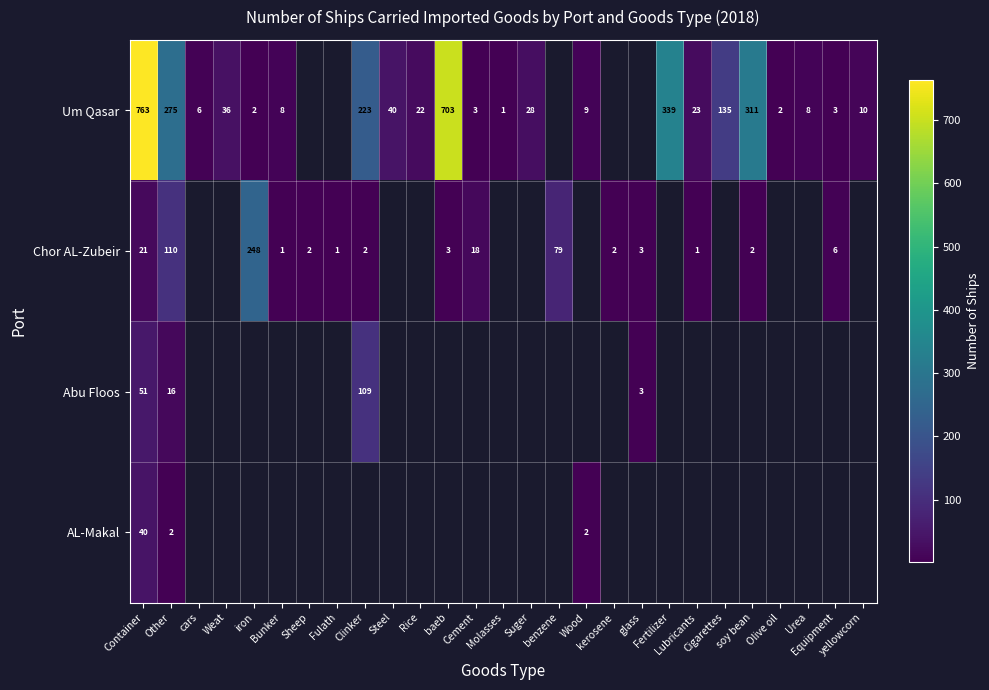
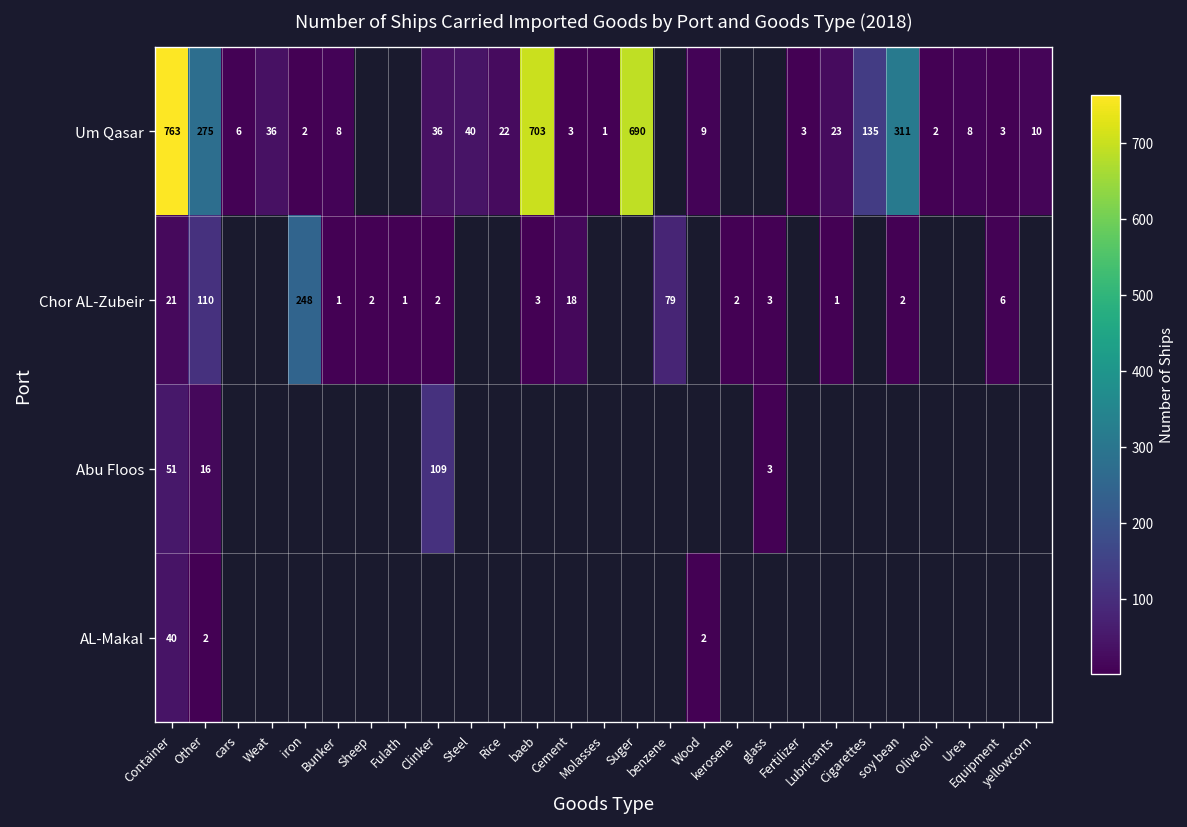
Um Qasar, Clinker: 223 -> 36
Um Qasar, Suger: 28 -> 690
Um Qasar, Fertilizer: 339 -> 3
